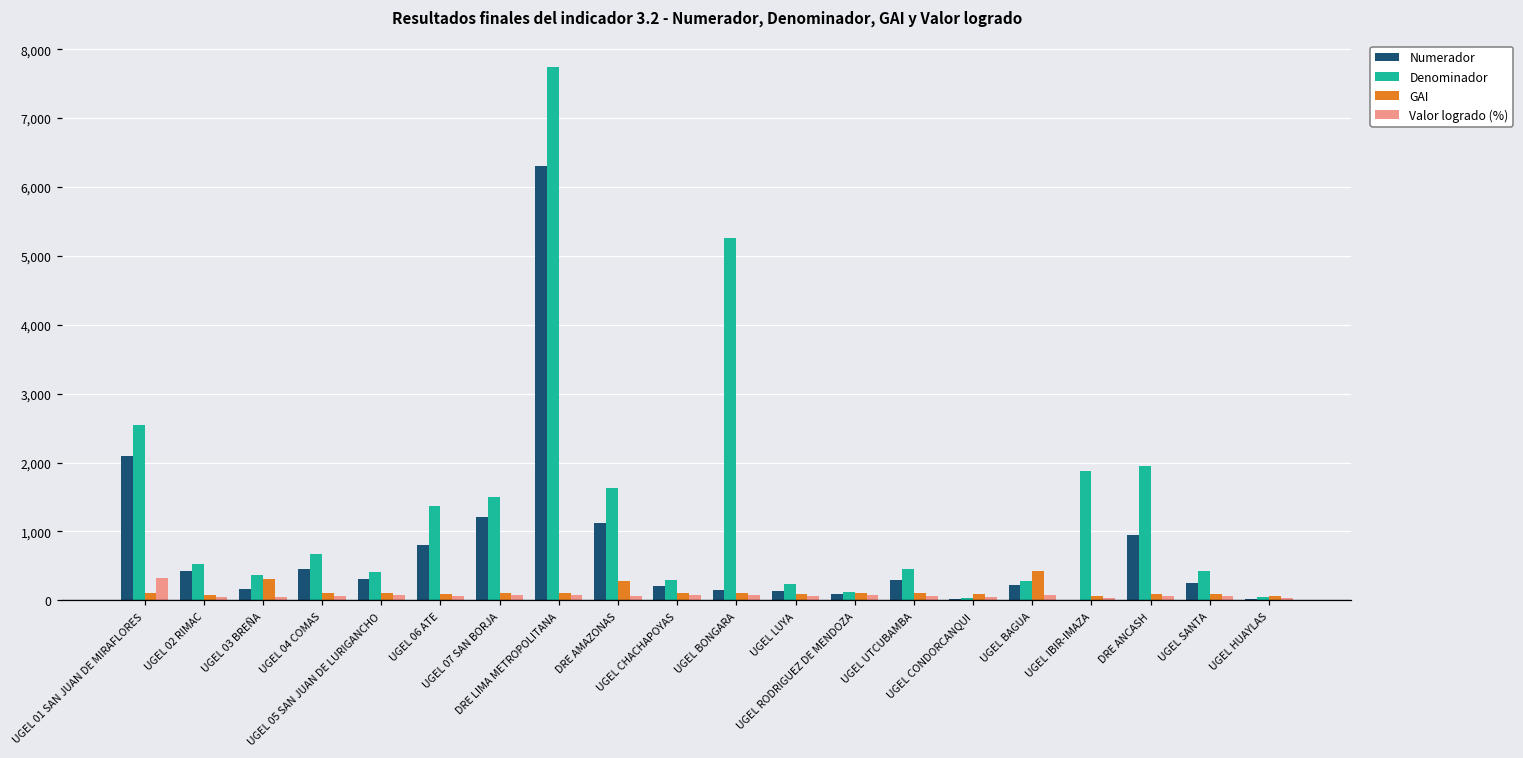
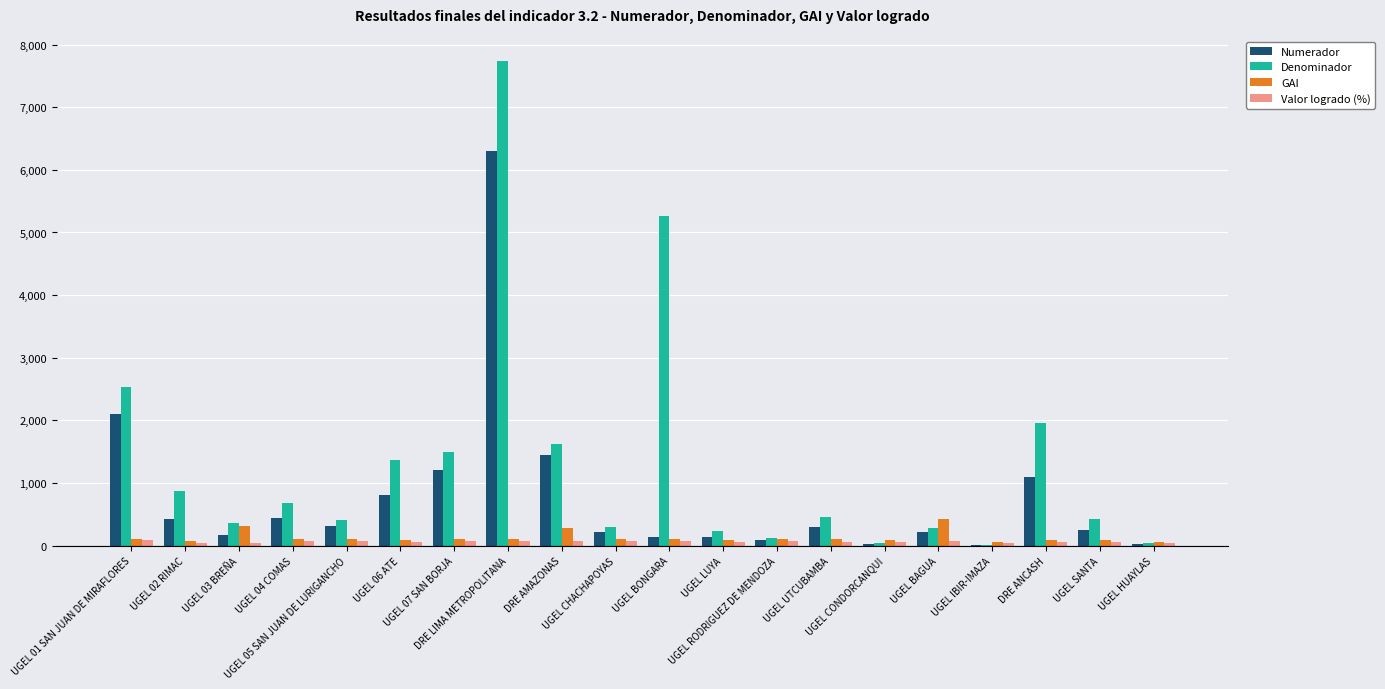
Valor logrado (%), UGEL 01 SAN JUAN DE MIRAFLORES: 300 -> 100
Denominador, UGEL 02 RIMAC: 500 -> 900
Numerador, DRE AMAZONAS: 1,100 -> 1,400
Denominador, UGEL IBIR-IMAZA: 1,900 -> 0
Numerador, DRE ANCASH: 900 -> 1,100
